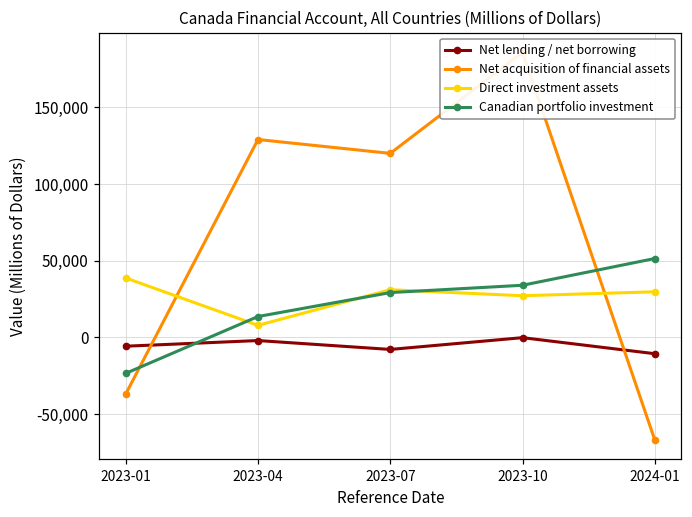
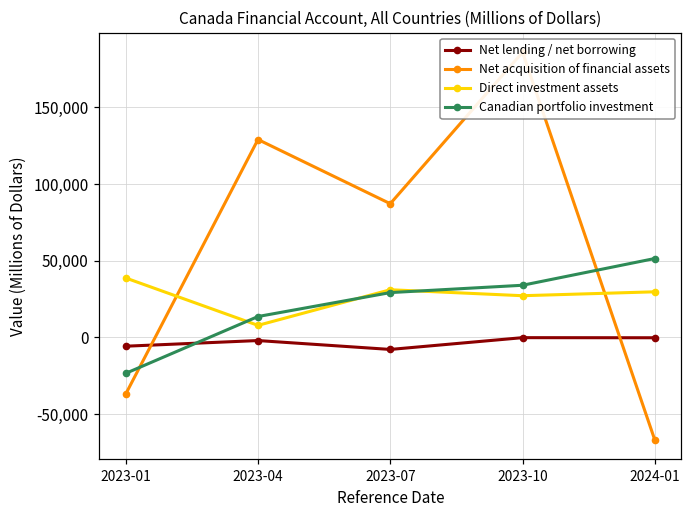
Net acquisition of financial assets, 2023-07: 120,000 -> 87,000
Net lending / net borrowing, 2024-01: -11,000 -> 0
